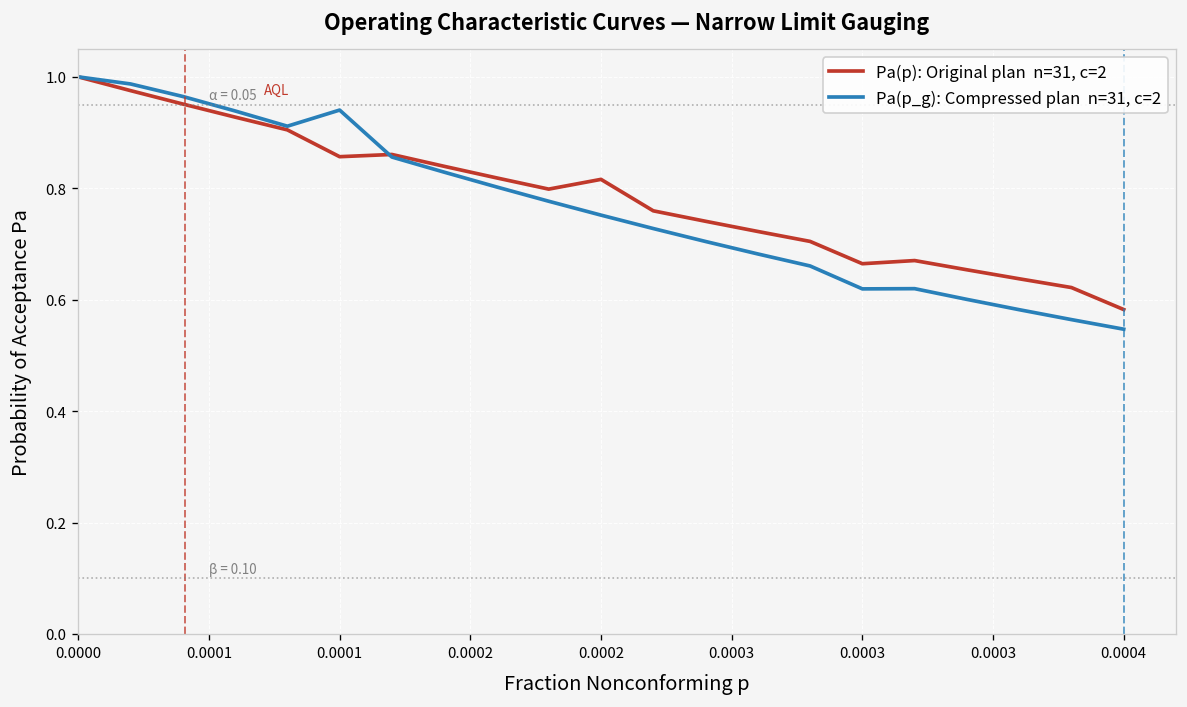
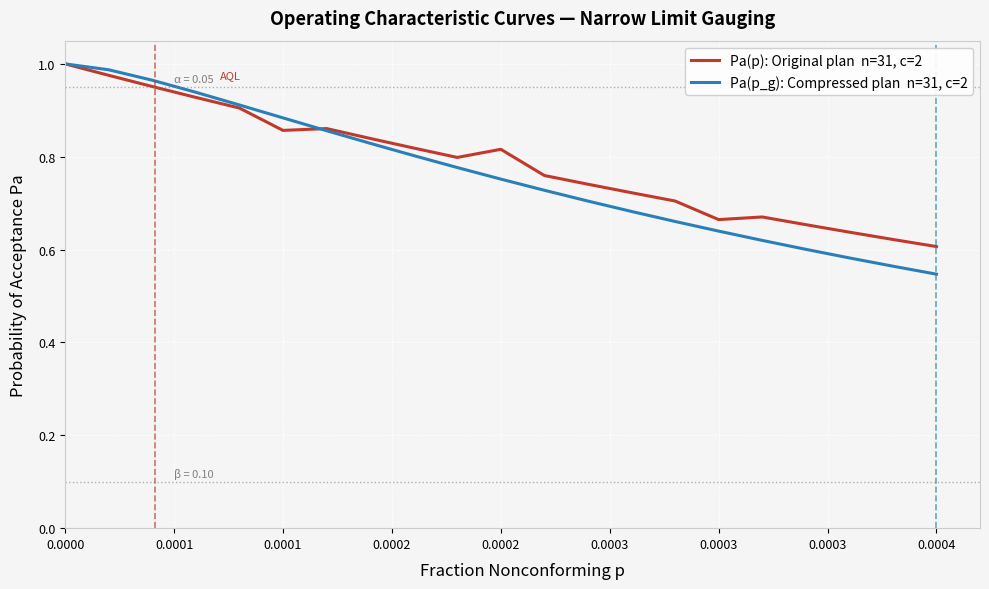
Pa(p_g): Compressed plan n=31, c=2, 0.0001: 0.94 -> 0.88
Pa(p_g): Compressed plan n=31, c=2, 0.0003: 0.62 -> 0.64
Pa(p): Original plan n=31, c=2, 0.0004: 0.58 -> 0.61
